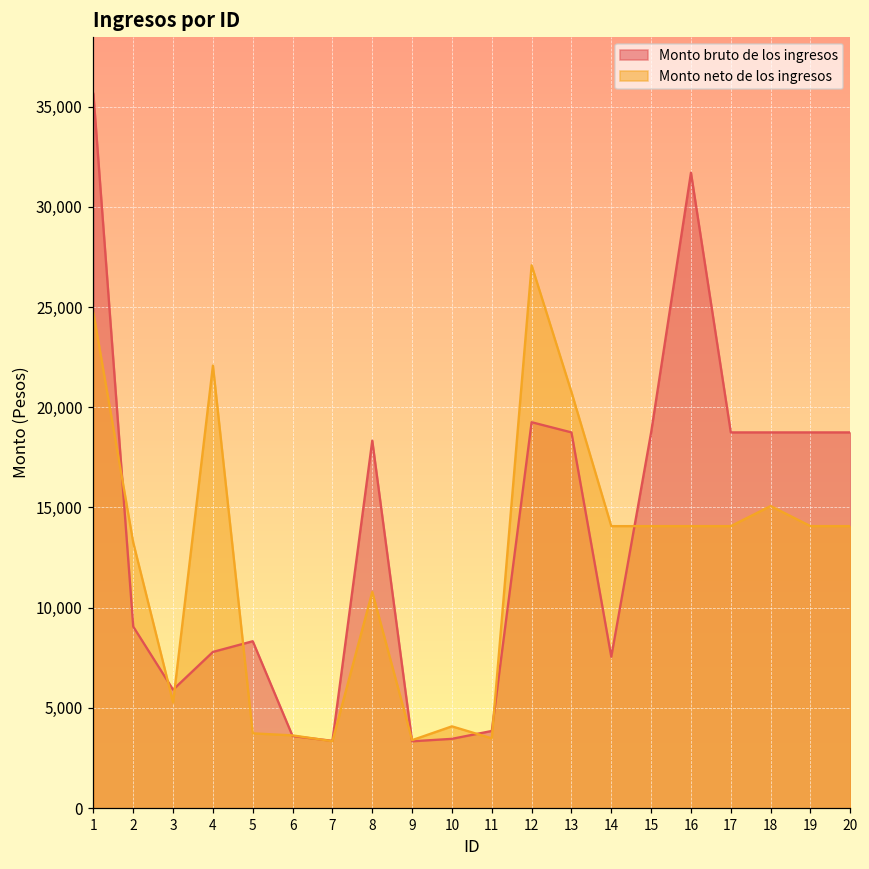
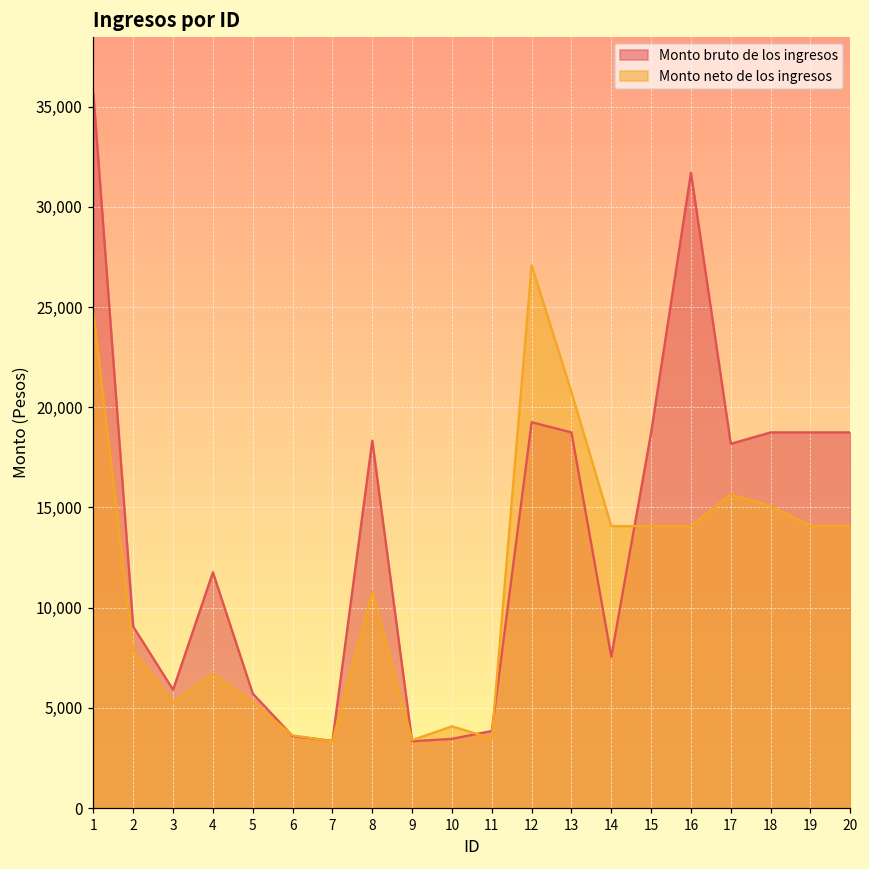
Monto neto de los ingresos, 2: 13,200 -> 7,800
Monto bruto de los ingresos, 4: 7,800 -> 11,800
Monto neto de los ingresos, 4: 22,100 -> 6,700
Monto bruto de los ingresos, 5: 8,300 -> 5,700
Monto neto de los ingresos, 5: 3,700 -> 5,300
Monto bruto de los ingresos, 17: 18,700 -> 18,200
Monto neto de los ingresos, 17: 14,100 -> 15,600
